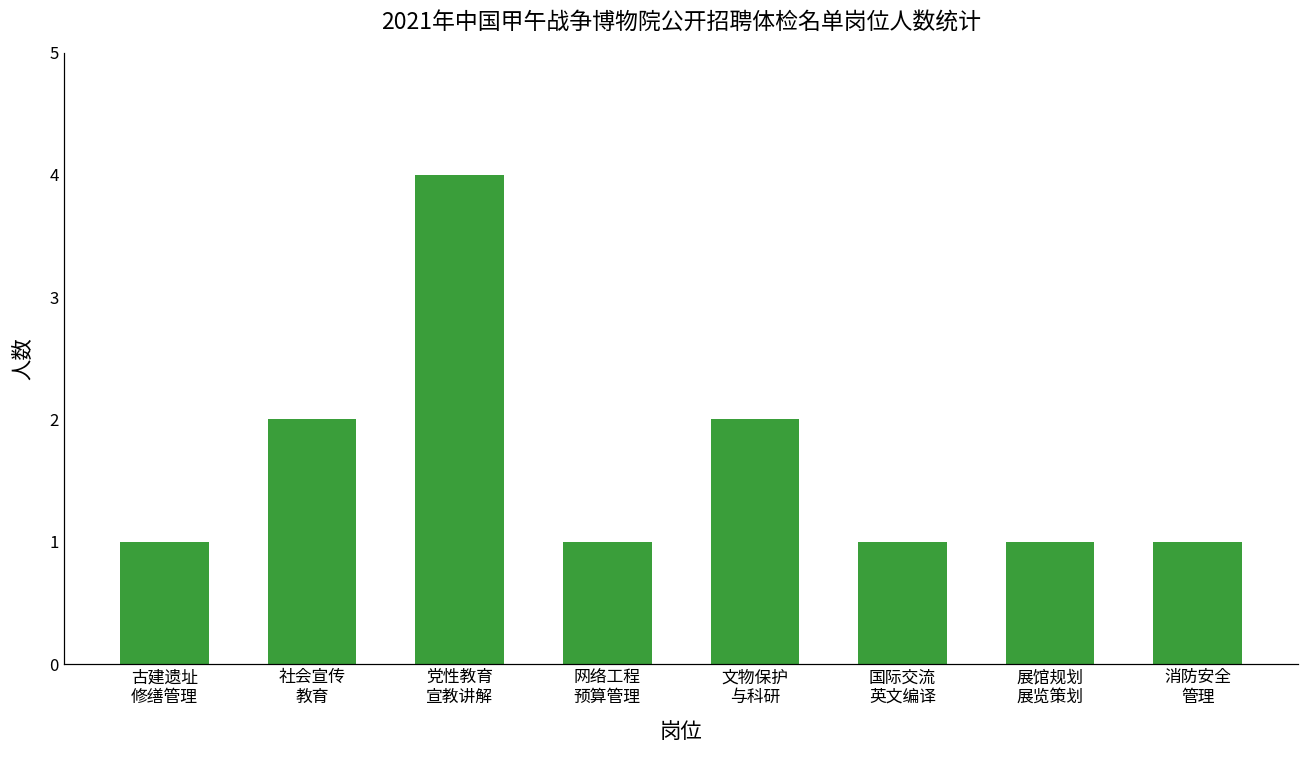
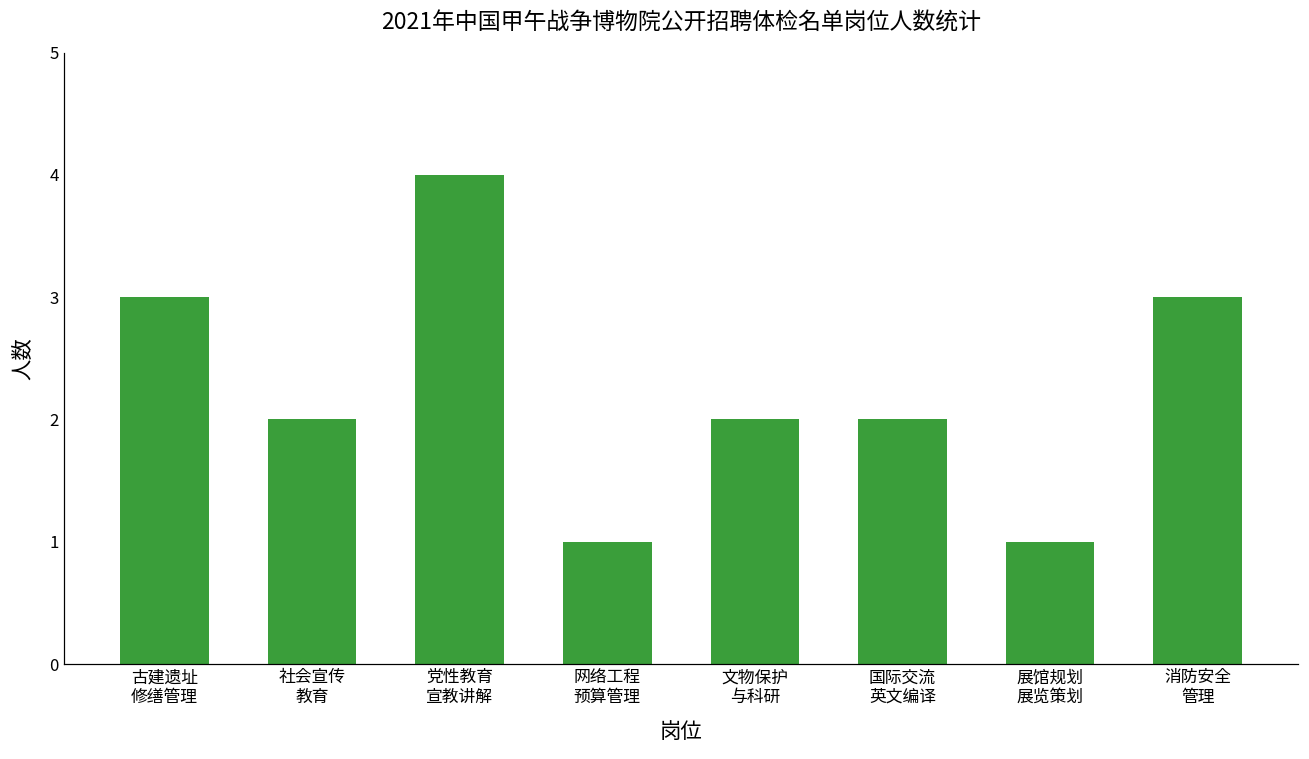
古建遗址 修缮管理: 1 -> 3
国际交流 英文编译: 1 -> 2
消防安全 管理: 1 -> 3
